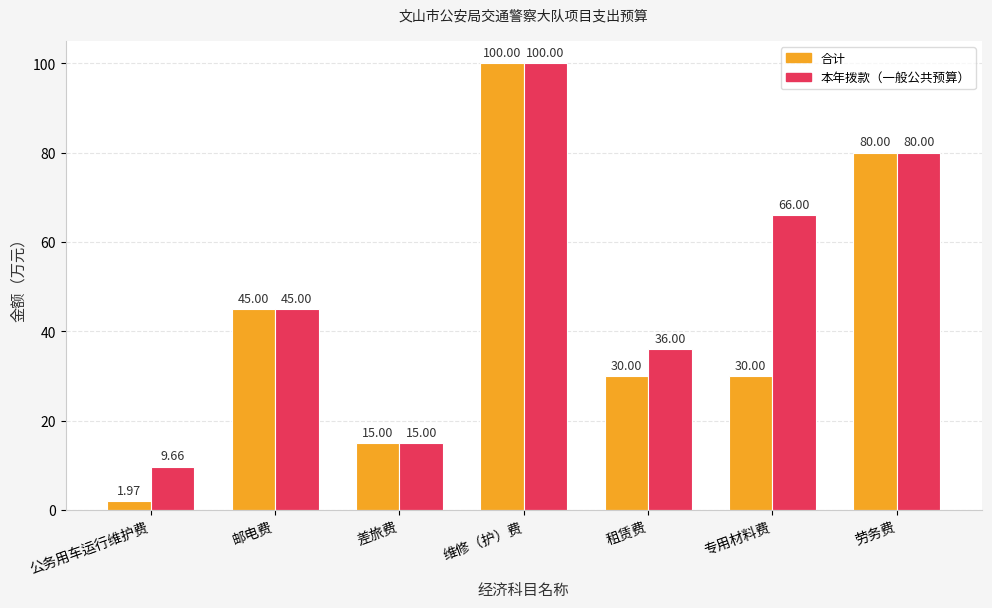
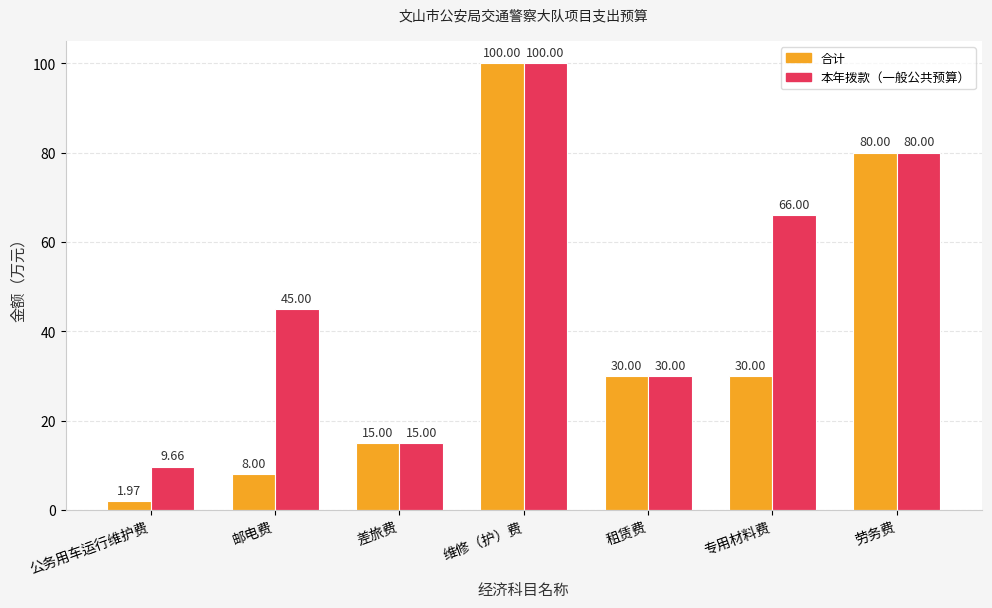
合计, 邮电费: 45.00 -> 8.00
本年拨款（一般公共预算）, 租赁费: 36.00 -> 30.00
